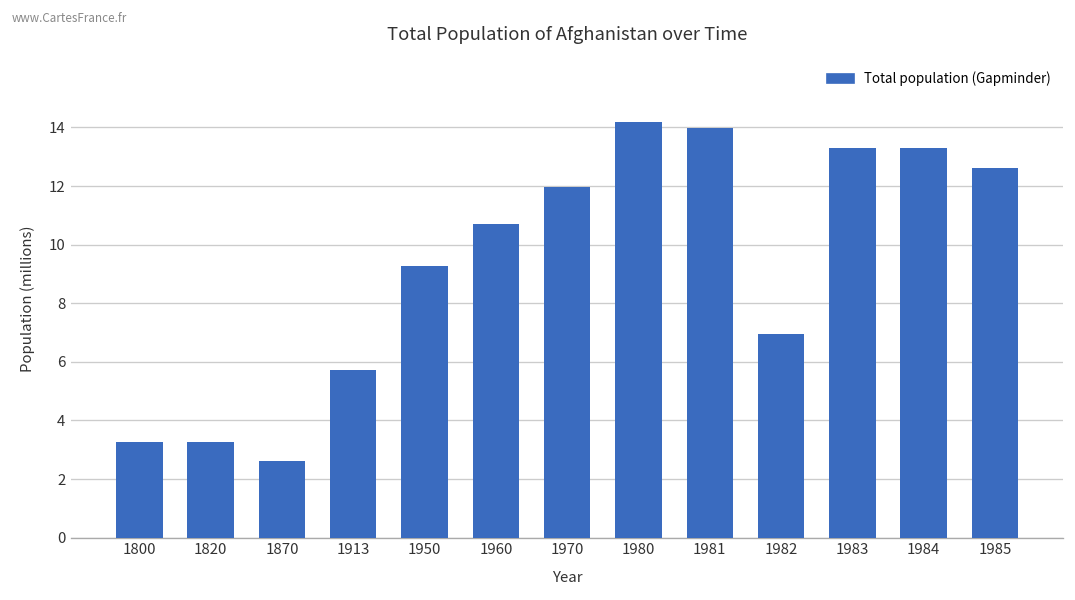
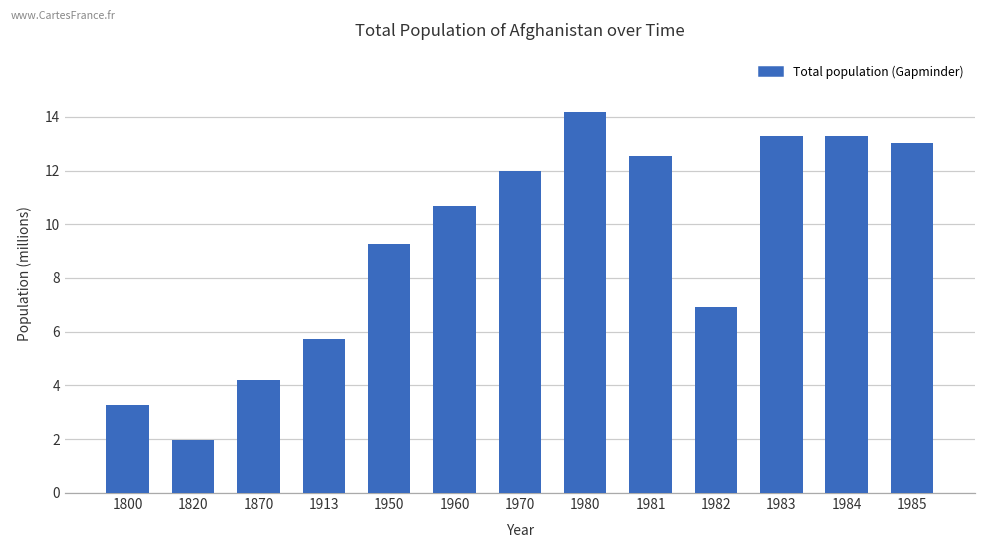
1820: 3.3 -> 2.0
1870: 2.6 -> 4.2
1981: 14.0 -> 12.5
1985: 12.6 -> 13.0
